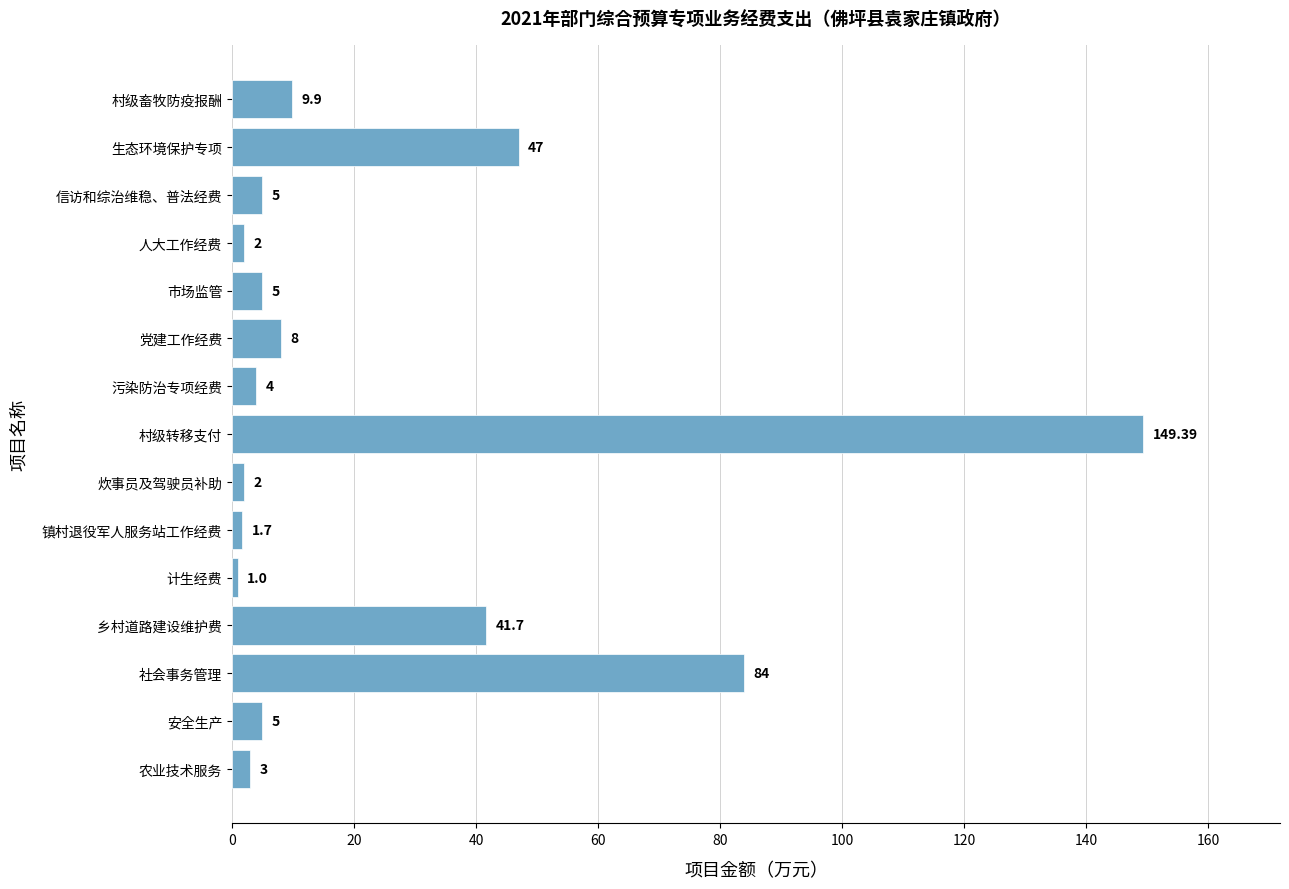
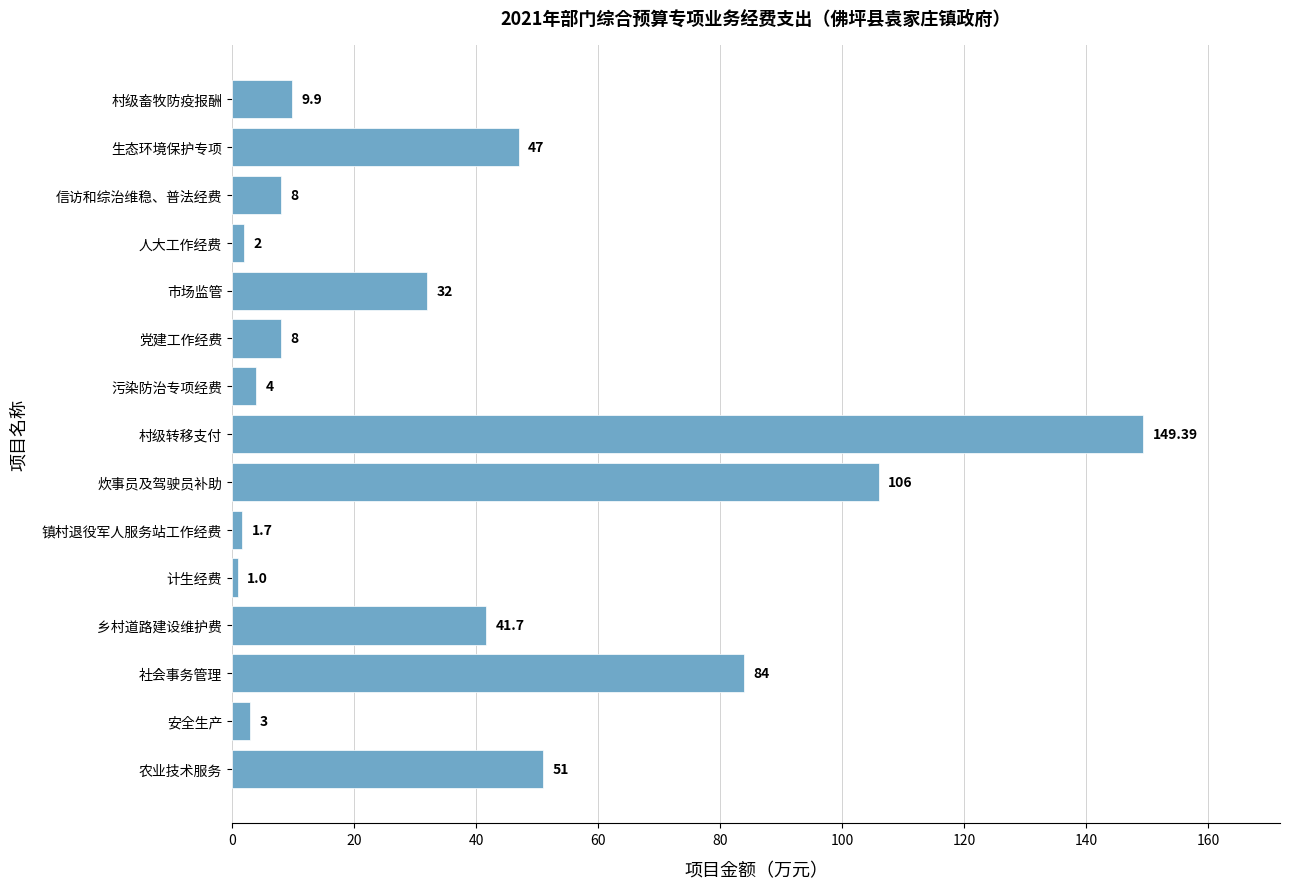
信访和综治维稳、普法经费: 5 -> 8
市场监管: 5 -> 32
炊事员及驾驶员补助: 2 -> 106
安全生产: 5 -> 3
农业技术服务: 3 -> 51
